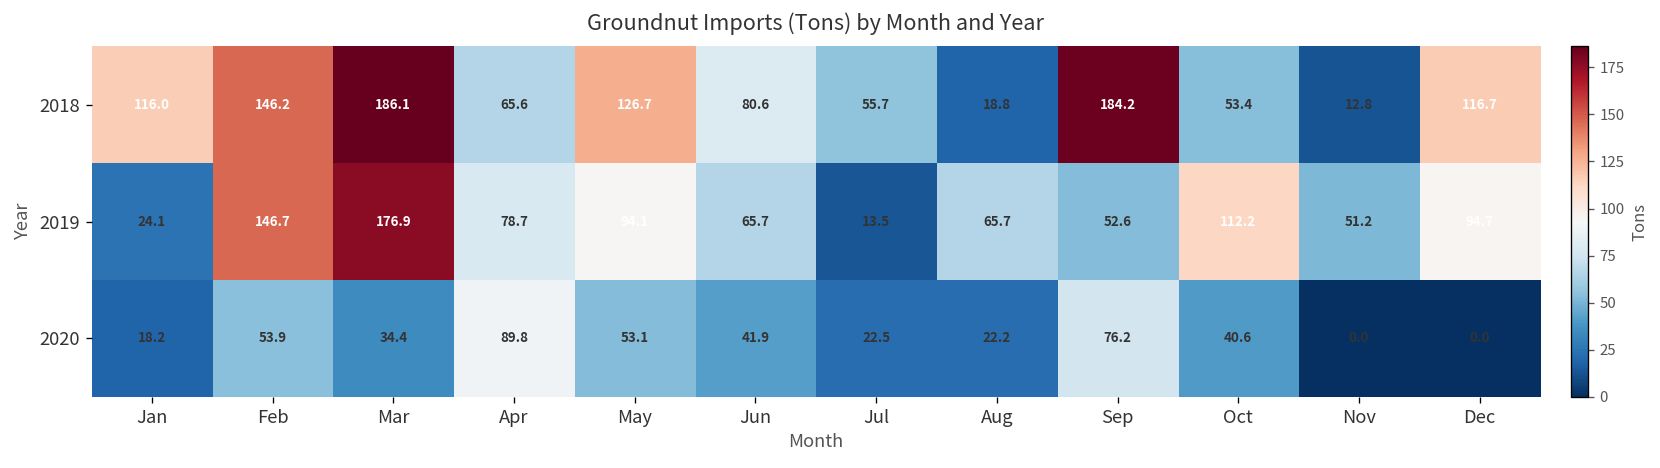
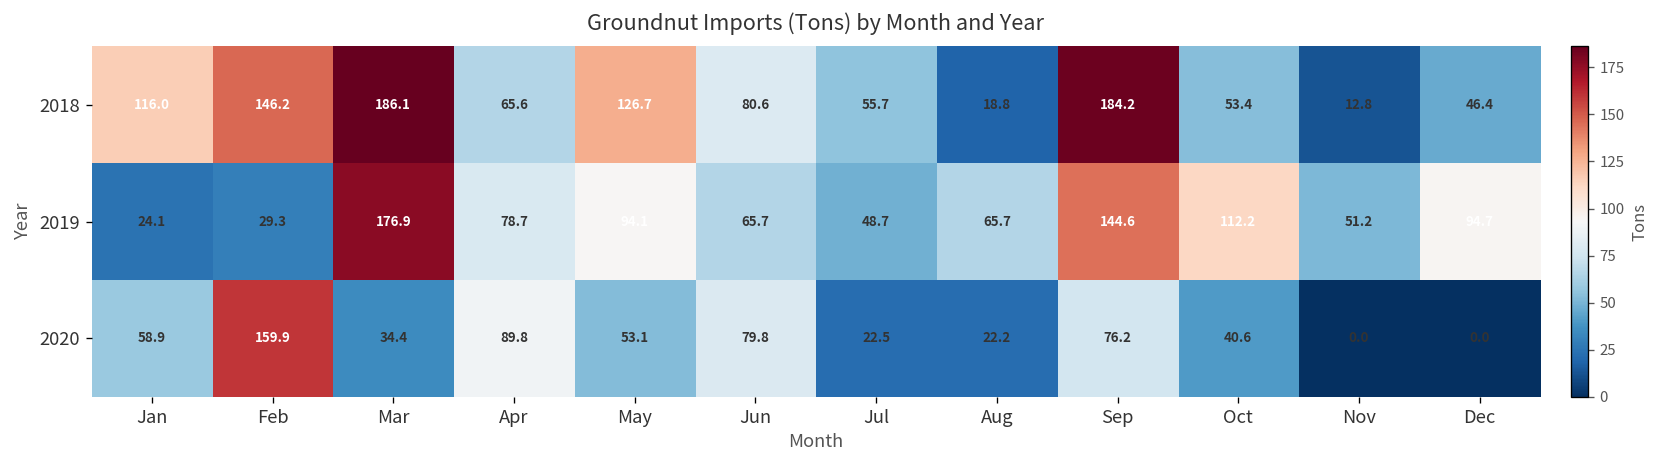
2018, Dec: 116.7 -> 46.4
2019, Feb: 146.7 -> 29.3
2019, Jul: 13.5 -> 48.7
2019, Sep: 52.6 -> 144.6
2020, Jan: 18.2 -> 58.9
2020, Feb: 53.9 -> 159.9
2020, Jun: 41.9 -> 79.8
